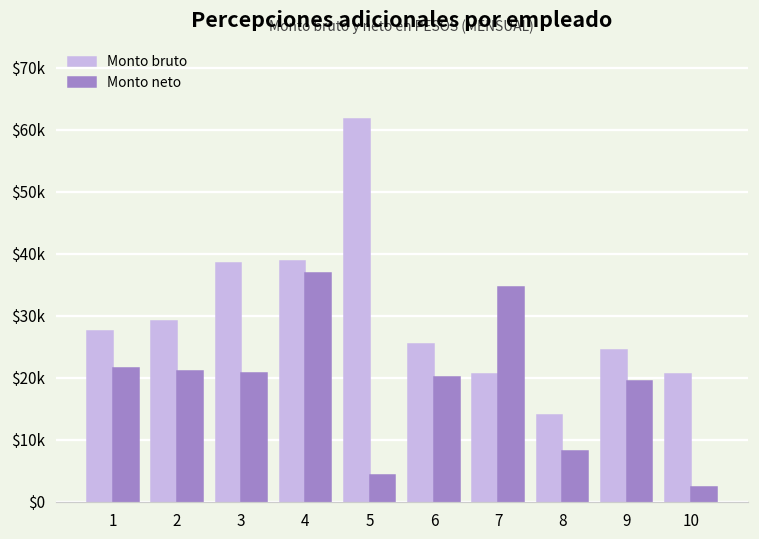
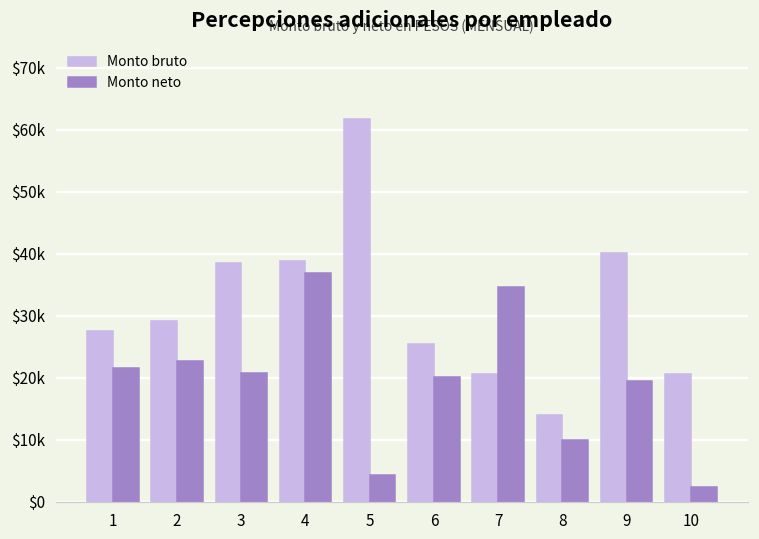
Monto neto, 2: $21000 -> $23000
Monto neto, 8: $8000 -> $10000
Monto bruto, 9: $25000 -> $40000
